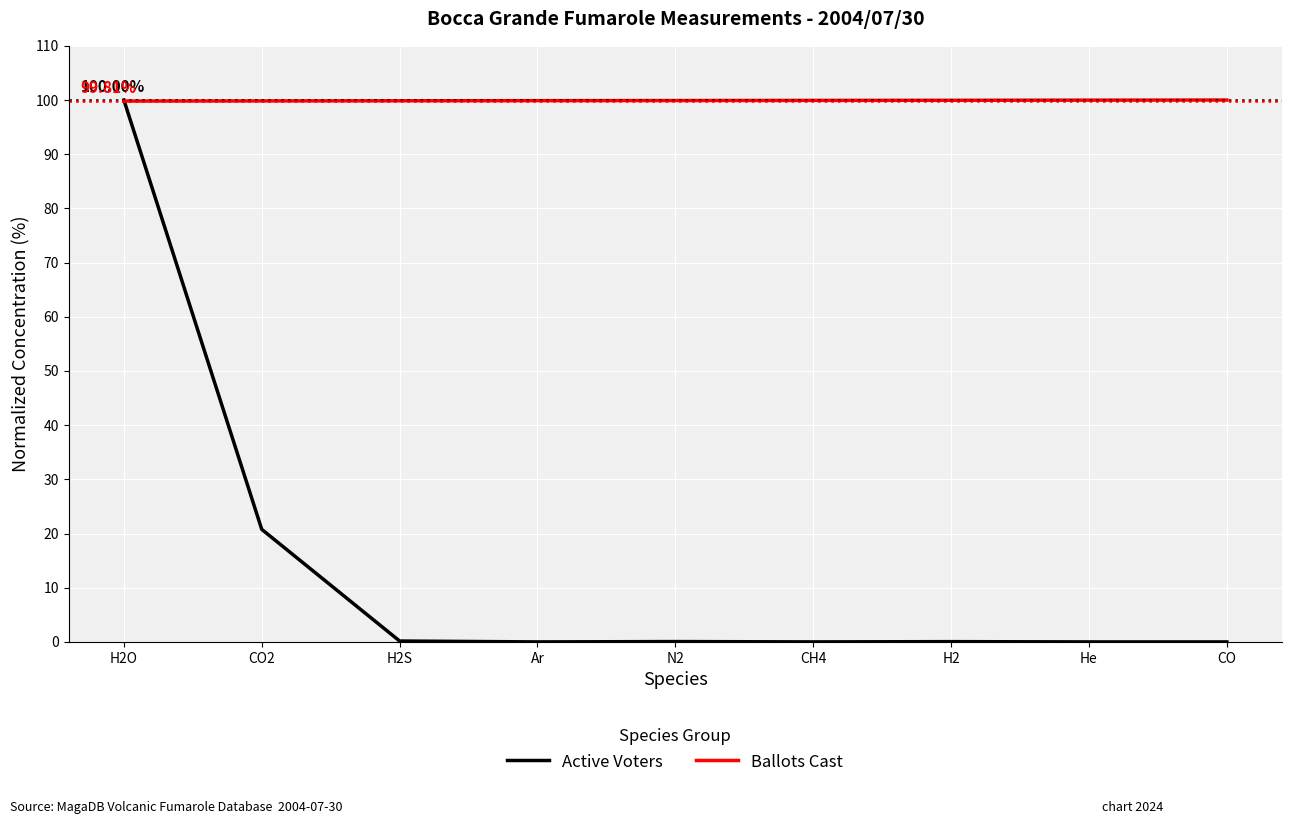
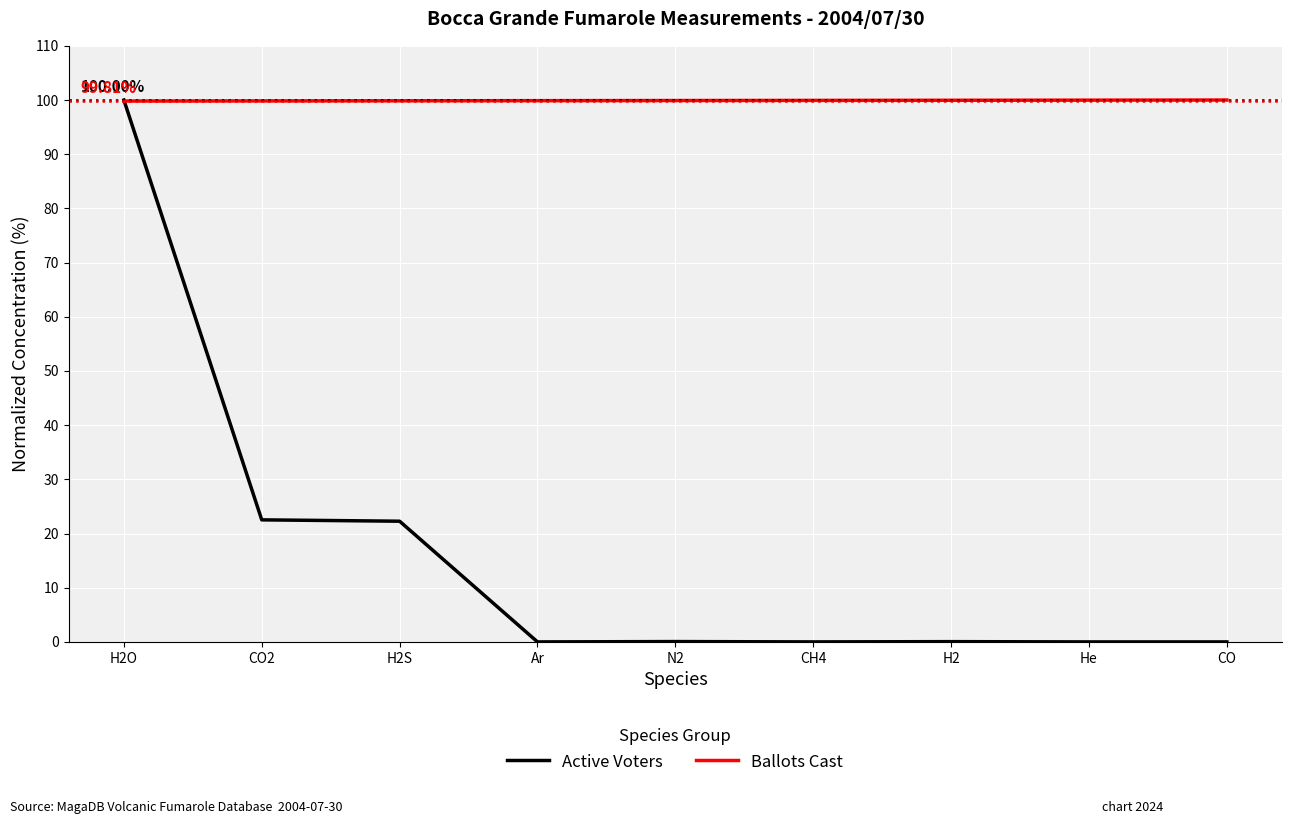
Active Voters, CO2: 21 -> 23
Active Voters, H2S: 0 -> 22
